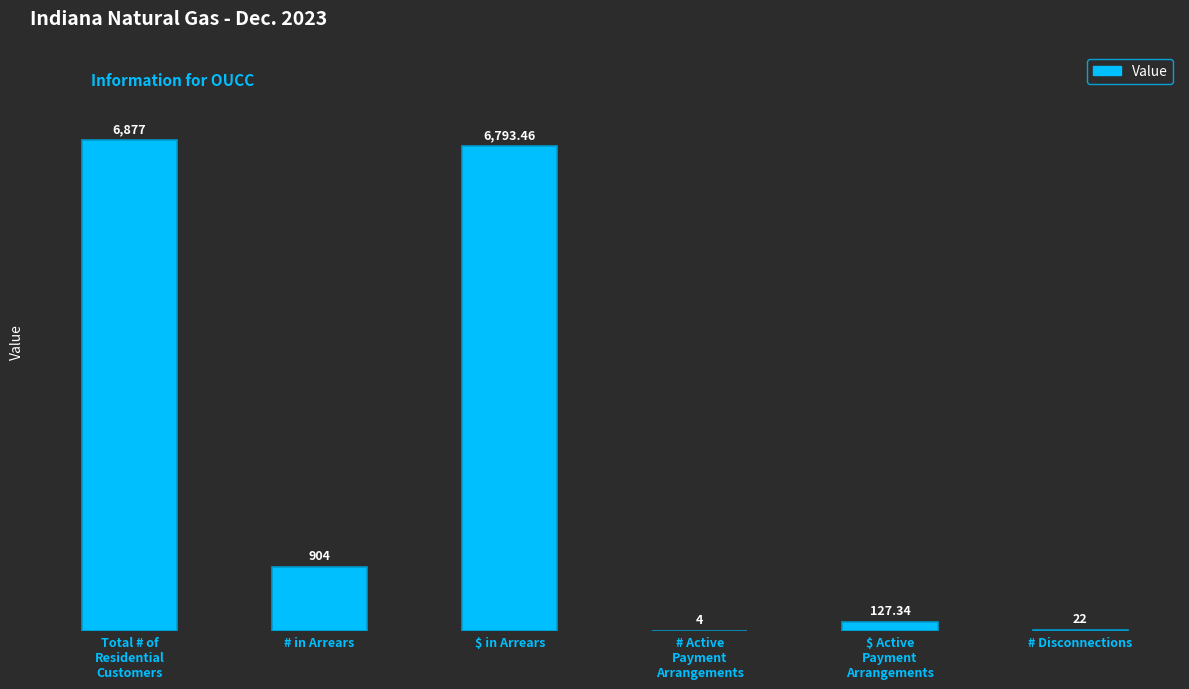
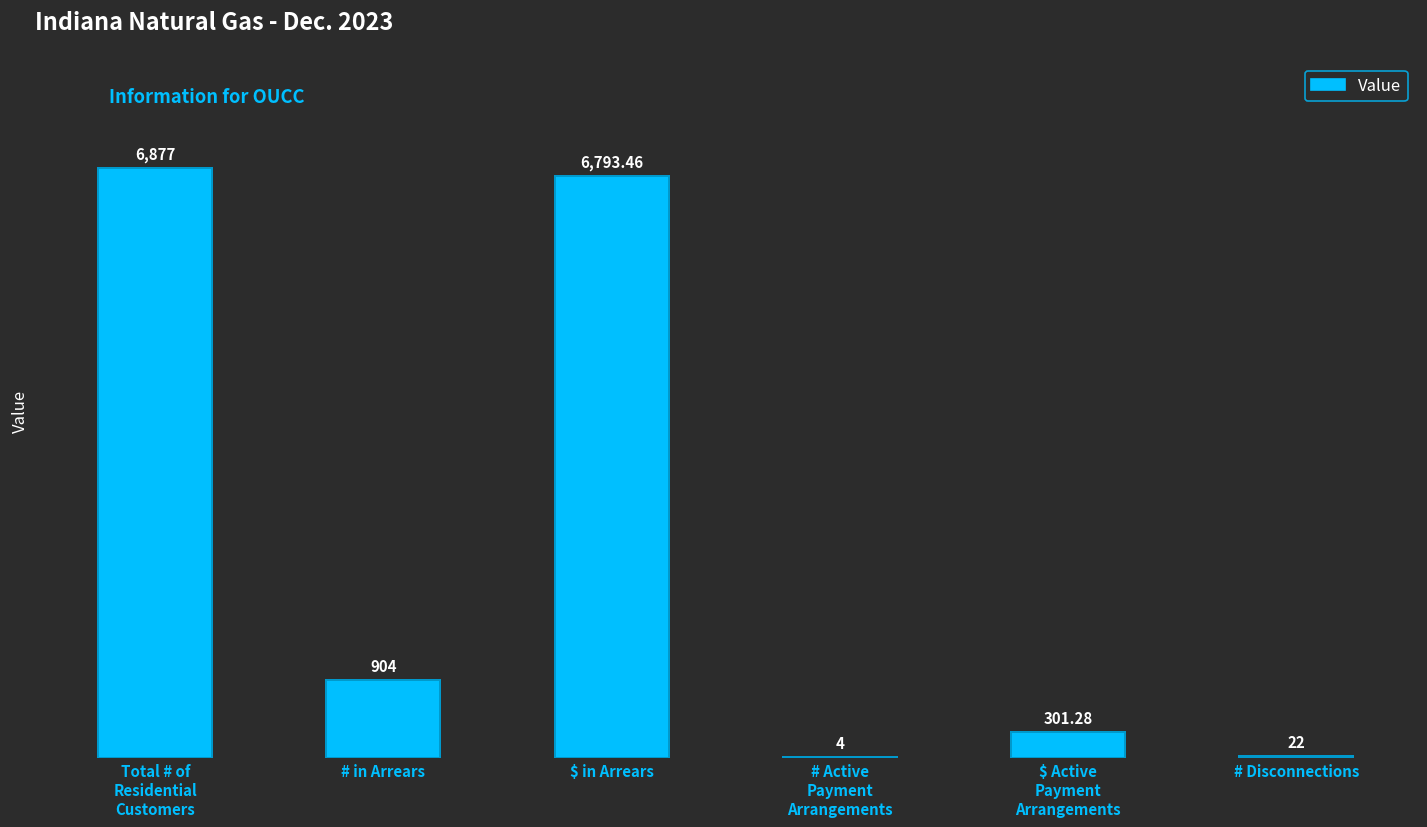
$ Active Payment Arrangements: 127.34 -> 301.28
